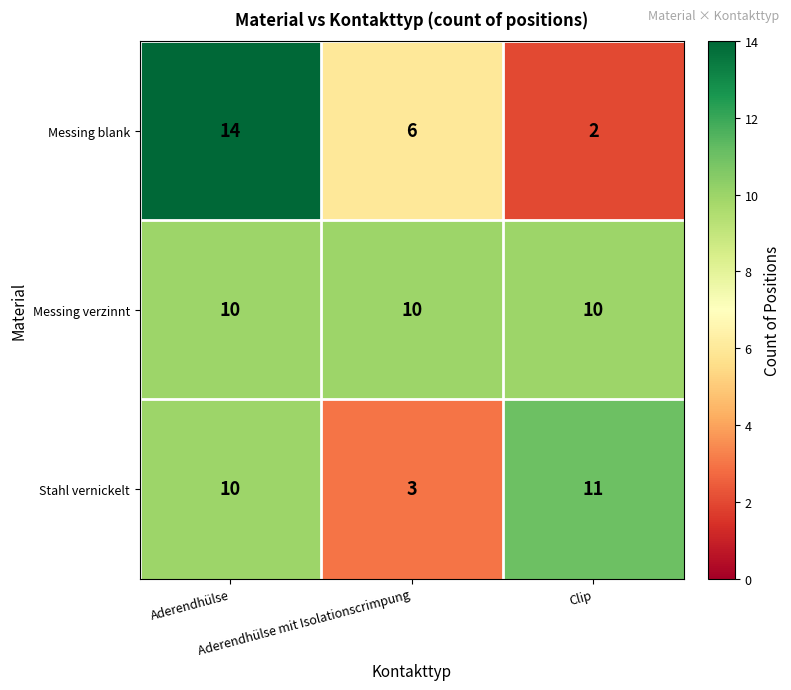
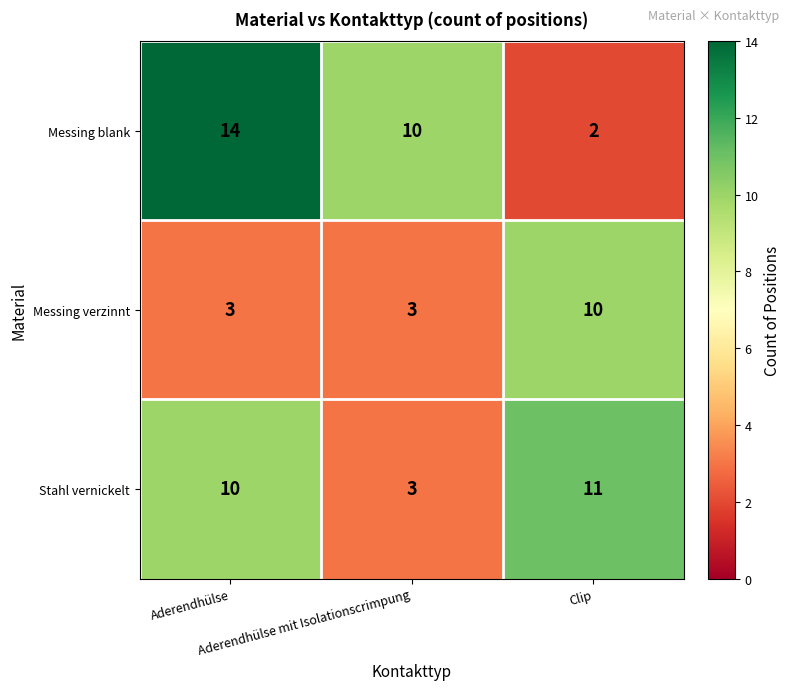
Messing blank, Aderendhülse mit Isolationscrimpung: 6 -> 10
Messing verzinnt, Aderendhülse: 10 -> 3
Messing verzinnt, Aderendhülse mit Isolationscrimpung: 10 -> 3
